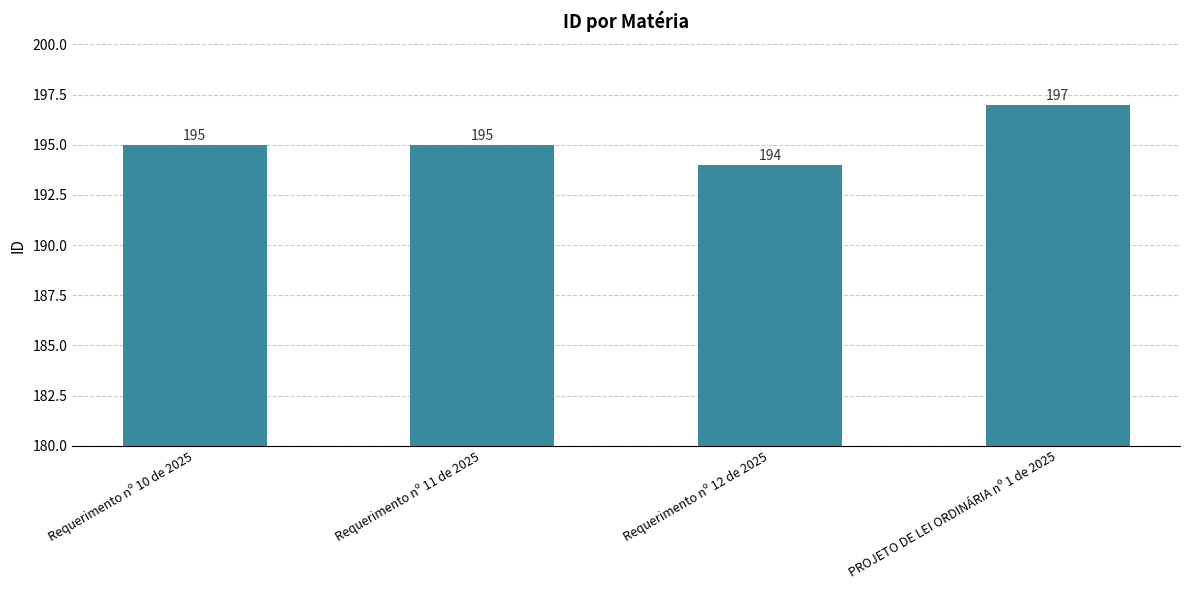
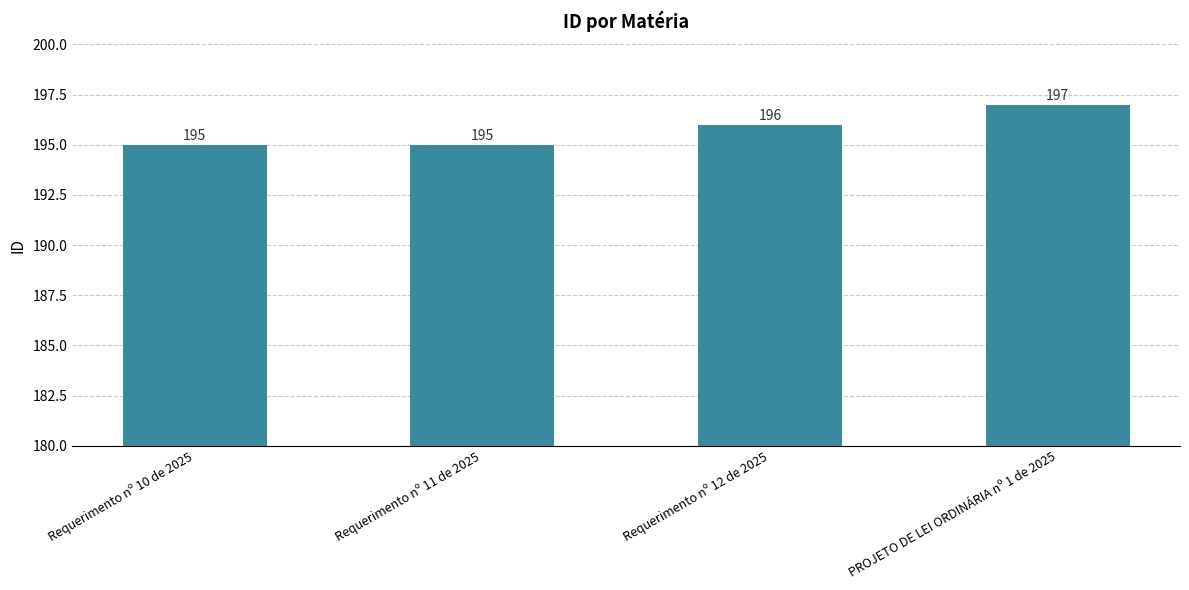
Requerimento nº 12 de 2025: 194 -> 196
